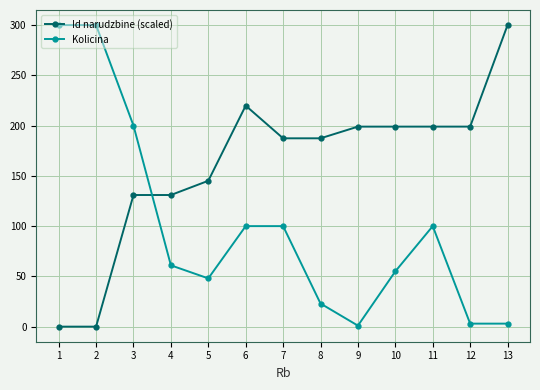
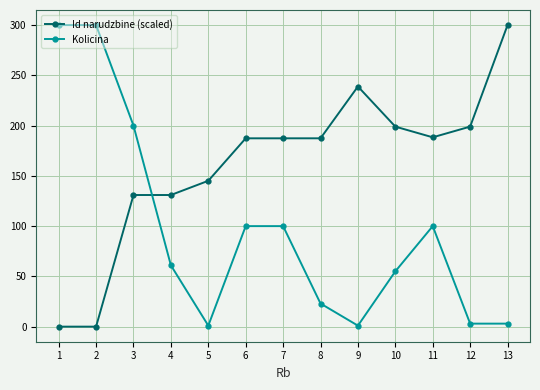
Kolicina, 5: 48 -> 1
Id narudzbine (scaled), 6: 220 -> 187
Id narudzbine (scaled), 9: 199 -> 239
Id narudzbine (scaled), 11: 199 -> 188
